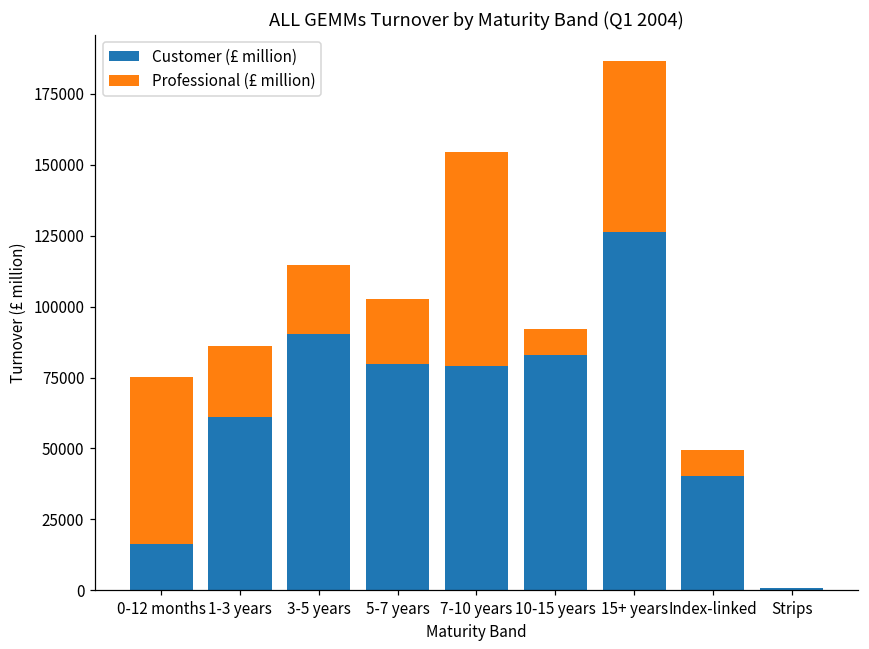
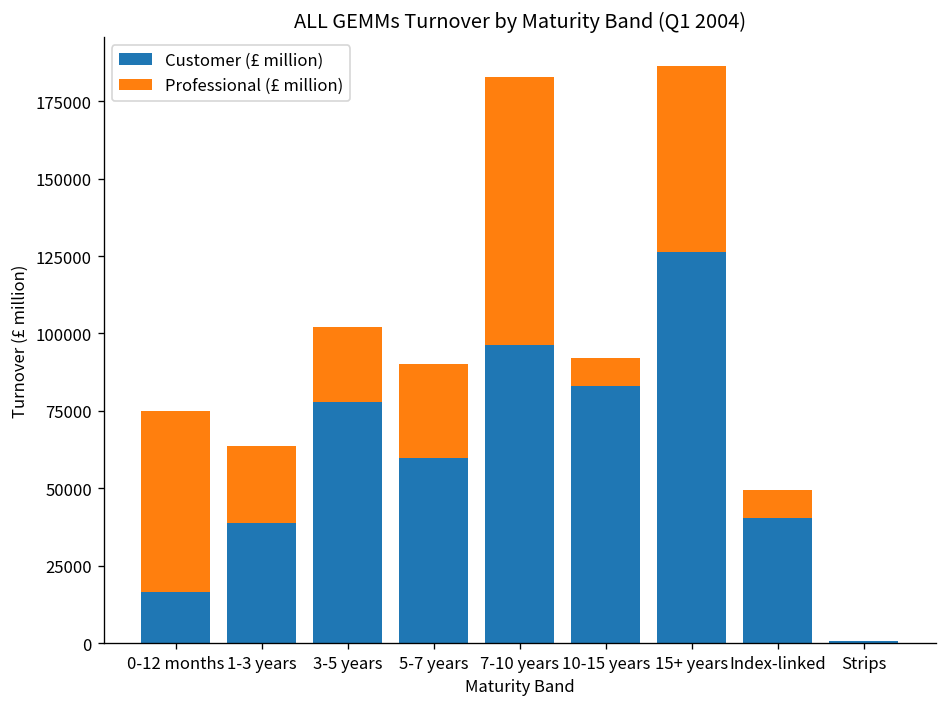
Customer (£ million), 1-3 years: 61000 -> 39000
Customer (£ million), 3-5 years: 90000 -> 78000
Customer (£ million), 5-7 years: 80000 -> 60000
Professional (£ million), 5-7 years: 23000 -> 31000
Customer (£ million), 7-10 years: 79000 -> 96000
Professional (£ million), 7-10 years: 75000 -> 86000
